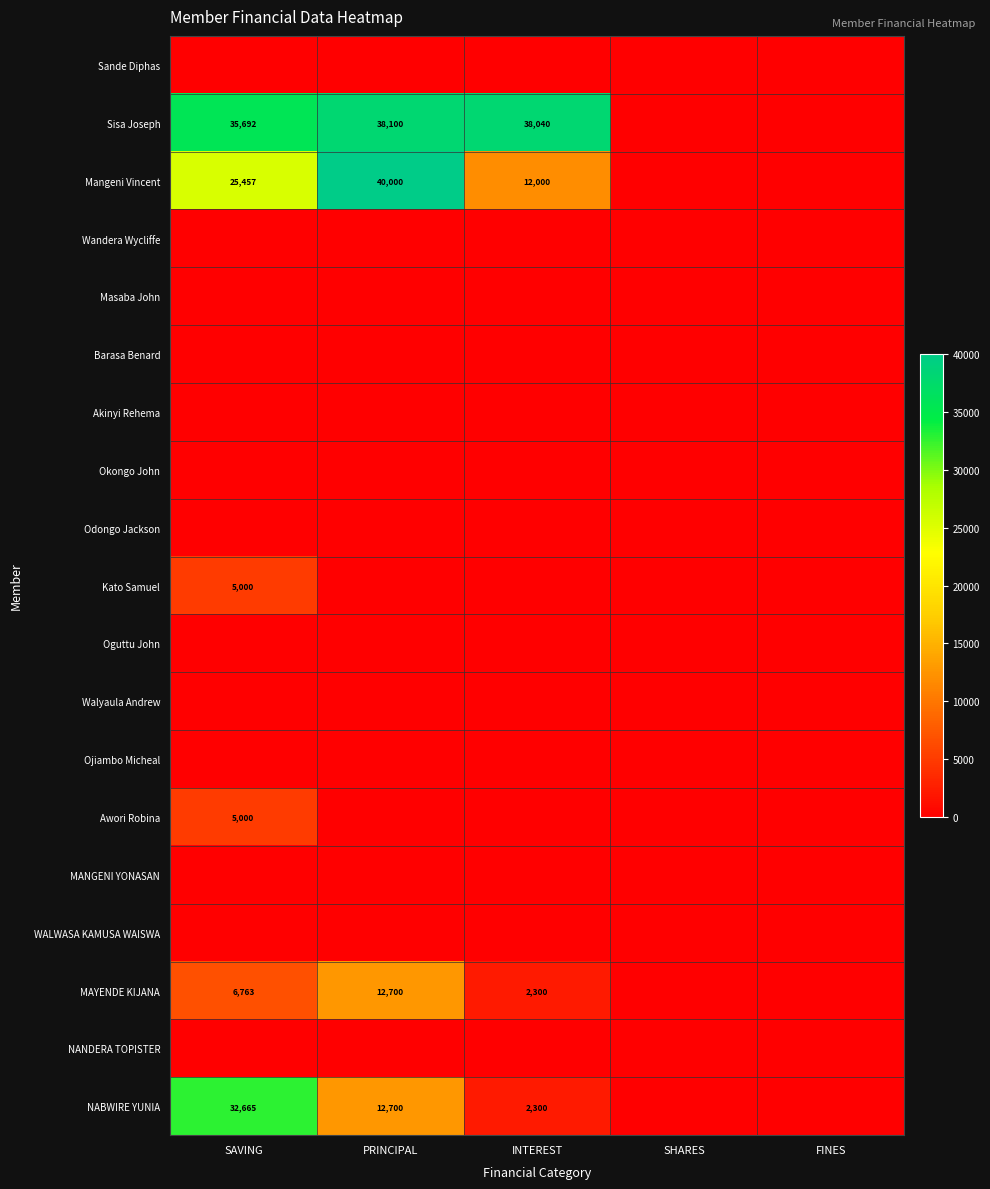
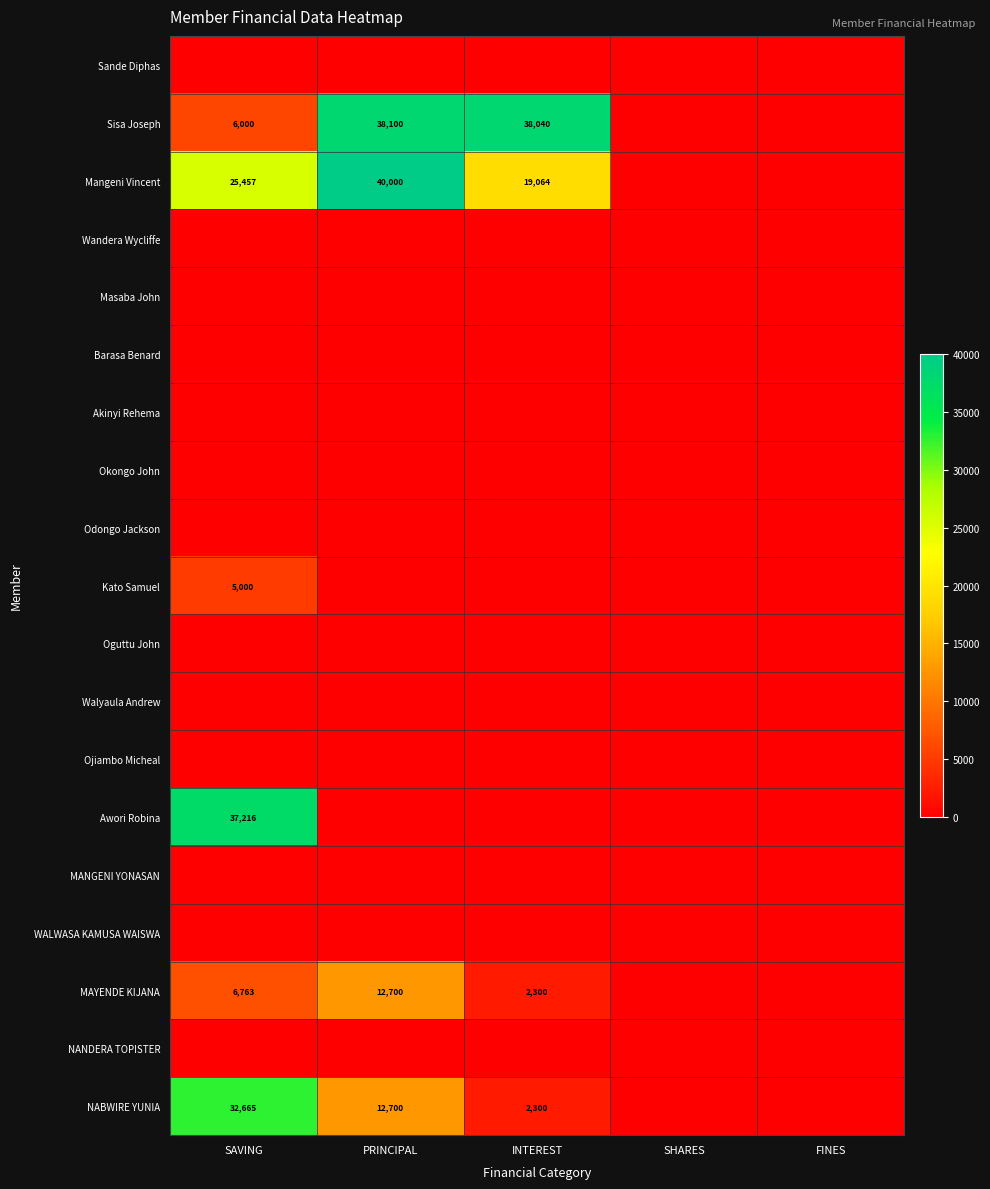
Sisa Joseph, SAVING: 35,692 -> 6,000
Mangeni Vincent, INTEREST: 12,000 -> 19,064
Awori Robina, SAVING: 5,000 -> 37,216
